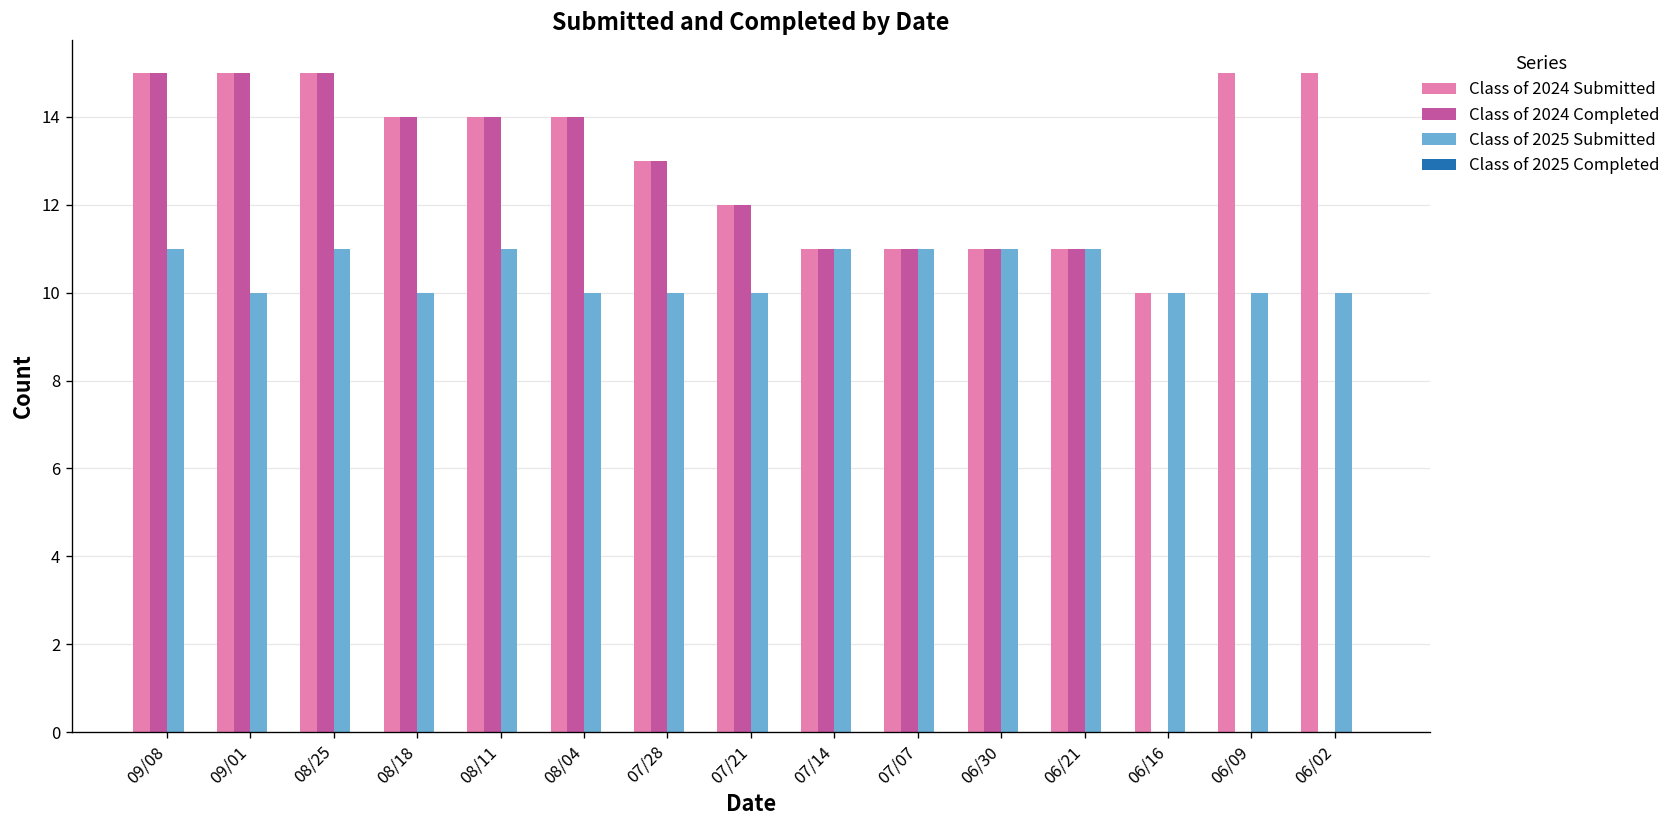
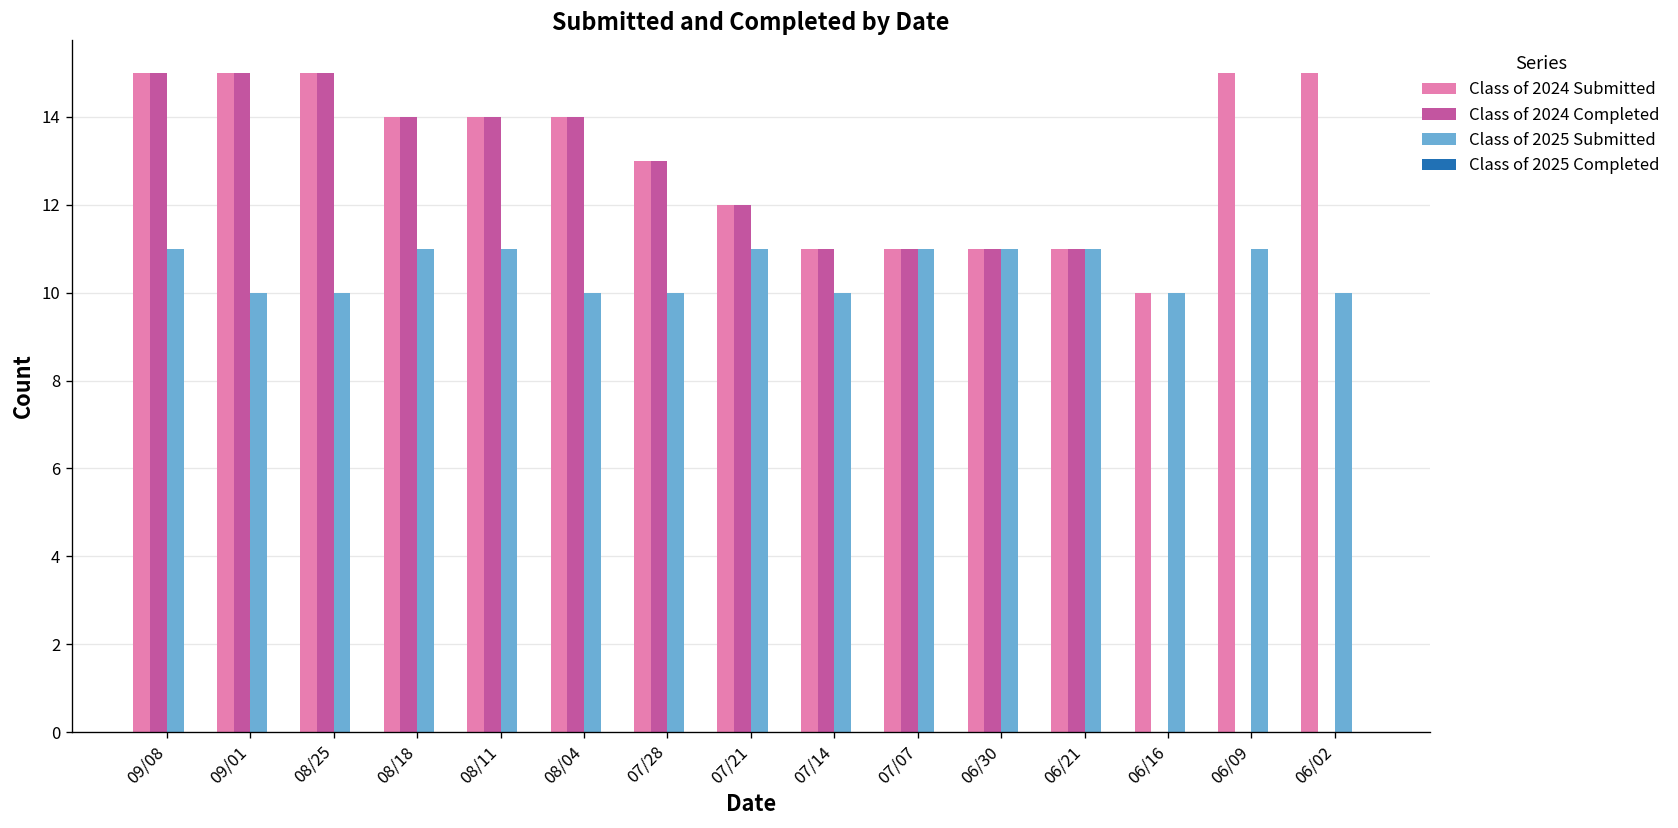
Class of 2025 Submitted, 08/25: 11 -> 10
Class of 2025 Submitted, 08/18: 10 -> 11
Class of 2025 Submitted, 07/21: 10 -> 11
Class of 2025 Submitted, 07/14: 11 -> 10
Class of 2025 Submitted, 06/09: 10 -> 11
